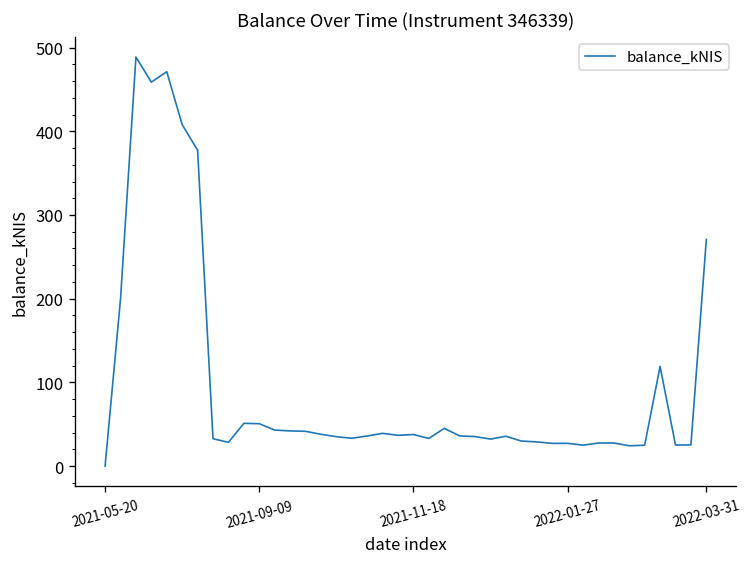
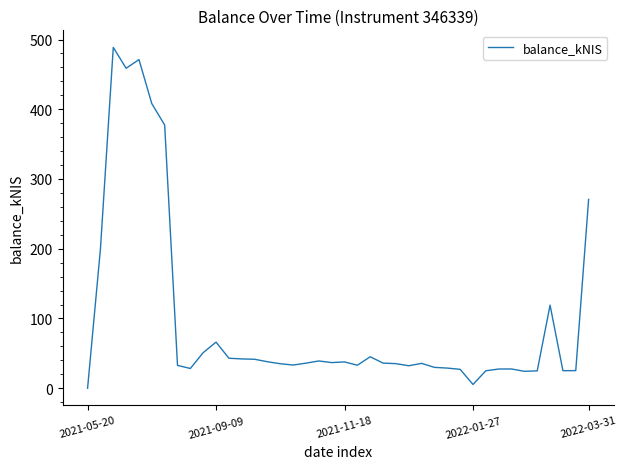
2021-09-09: 50 -> 70
2022-01-27: 30 -> 10
